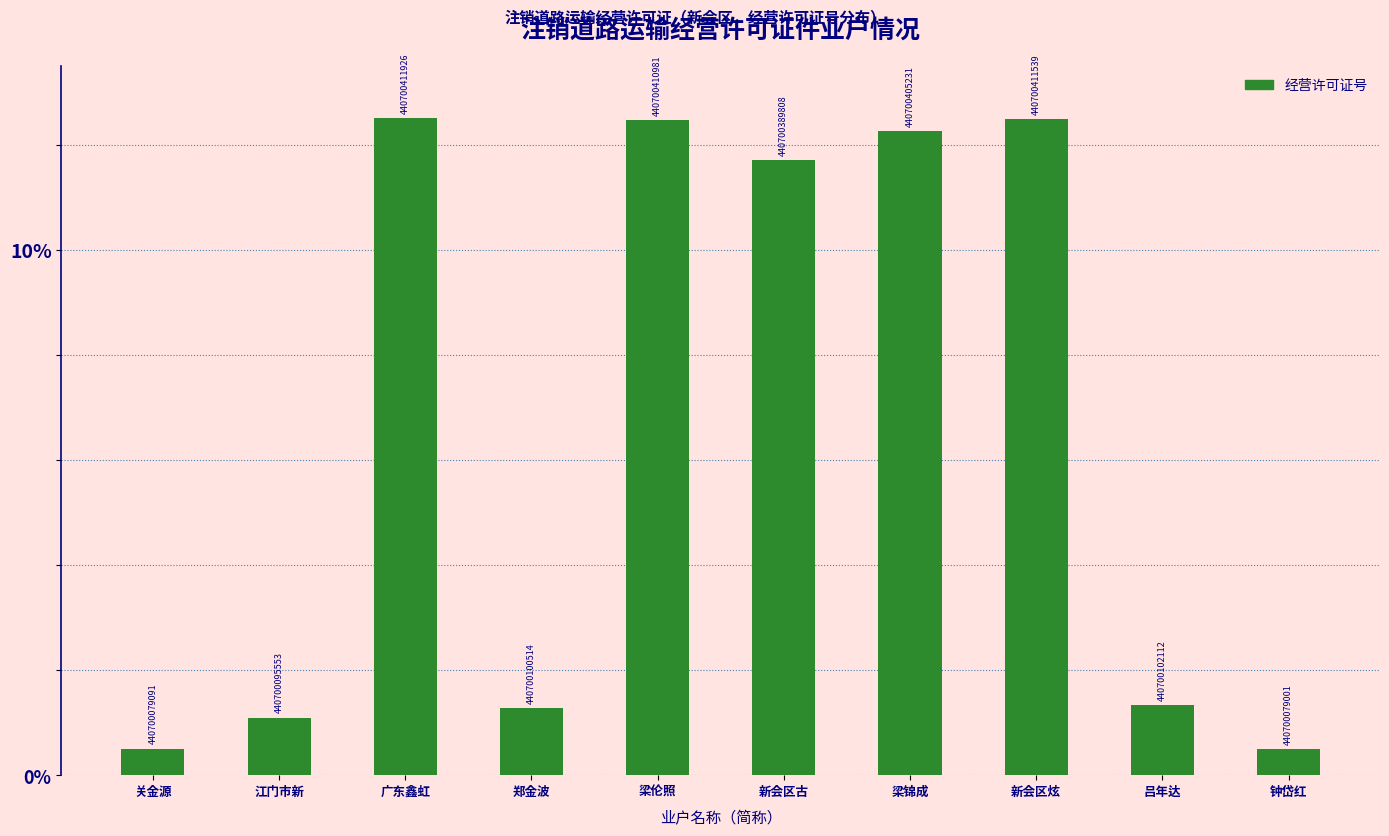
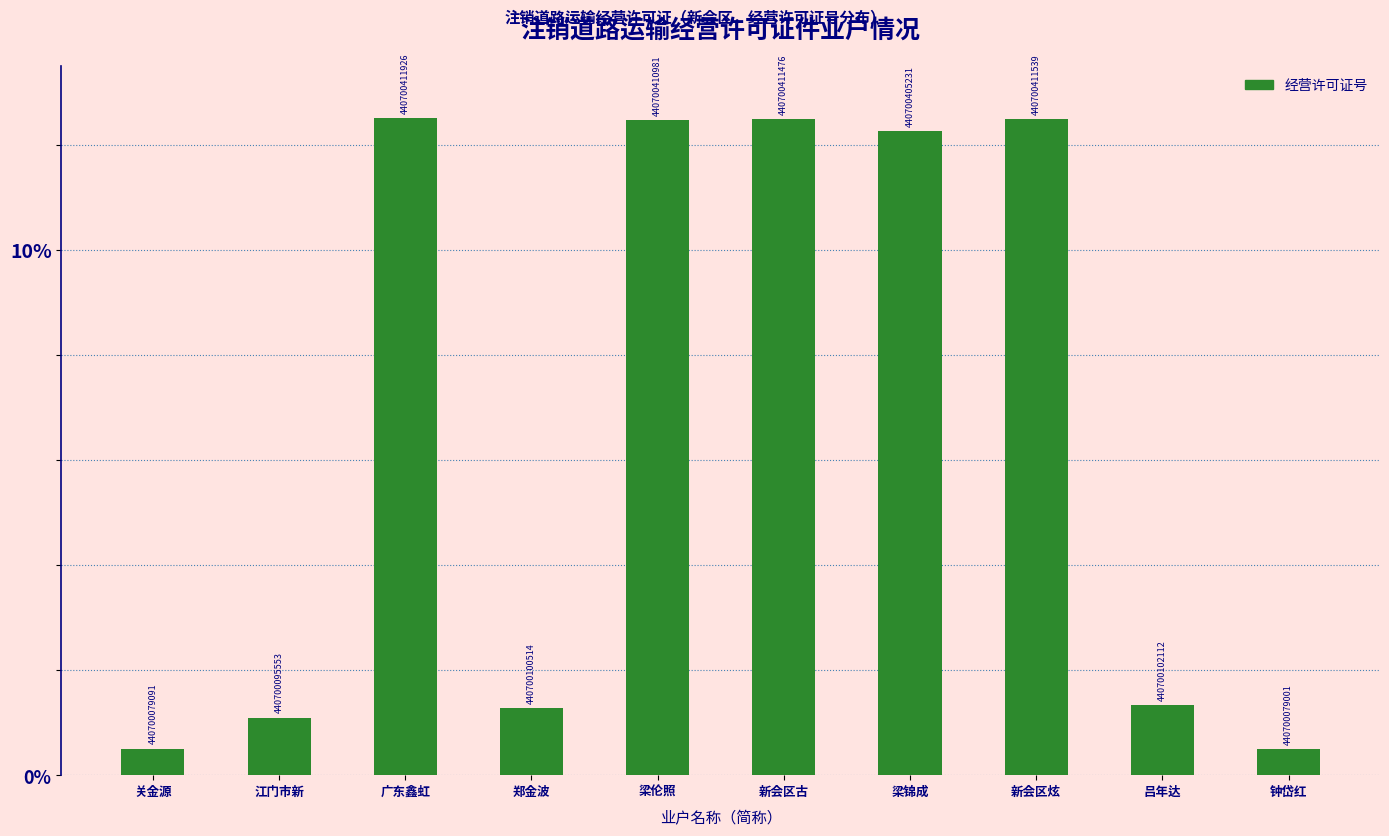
新会区古: 440700389808 -> 440700411476
